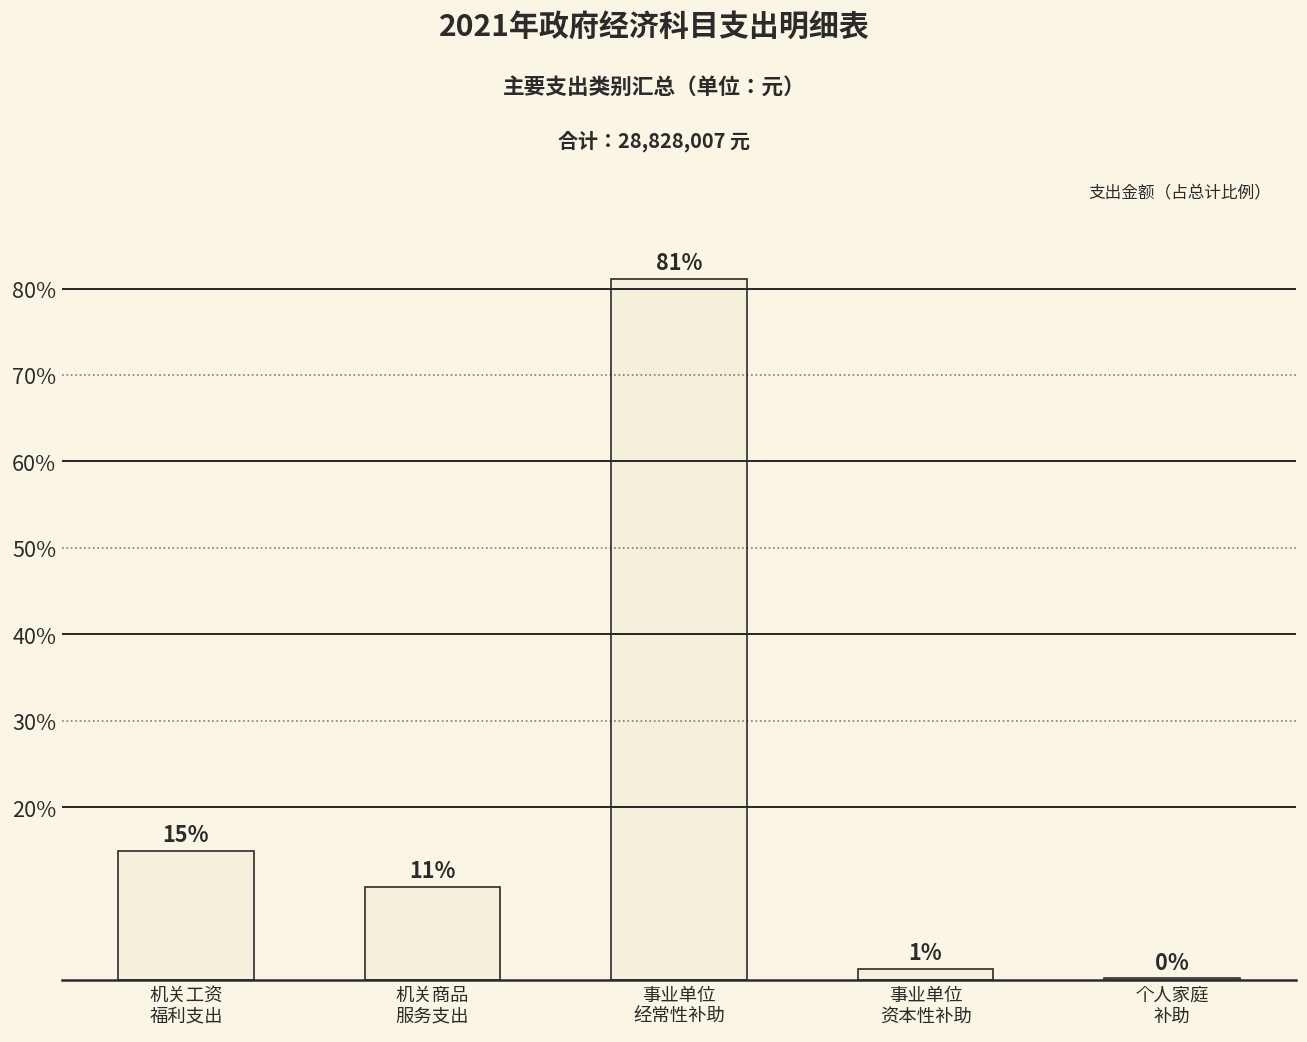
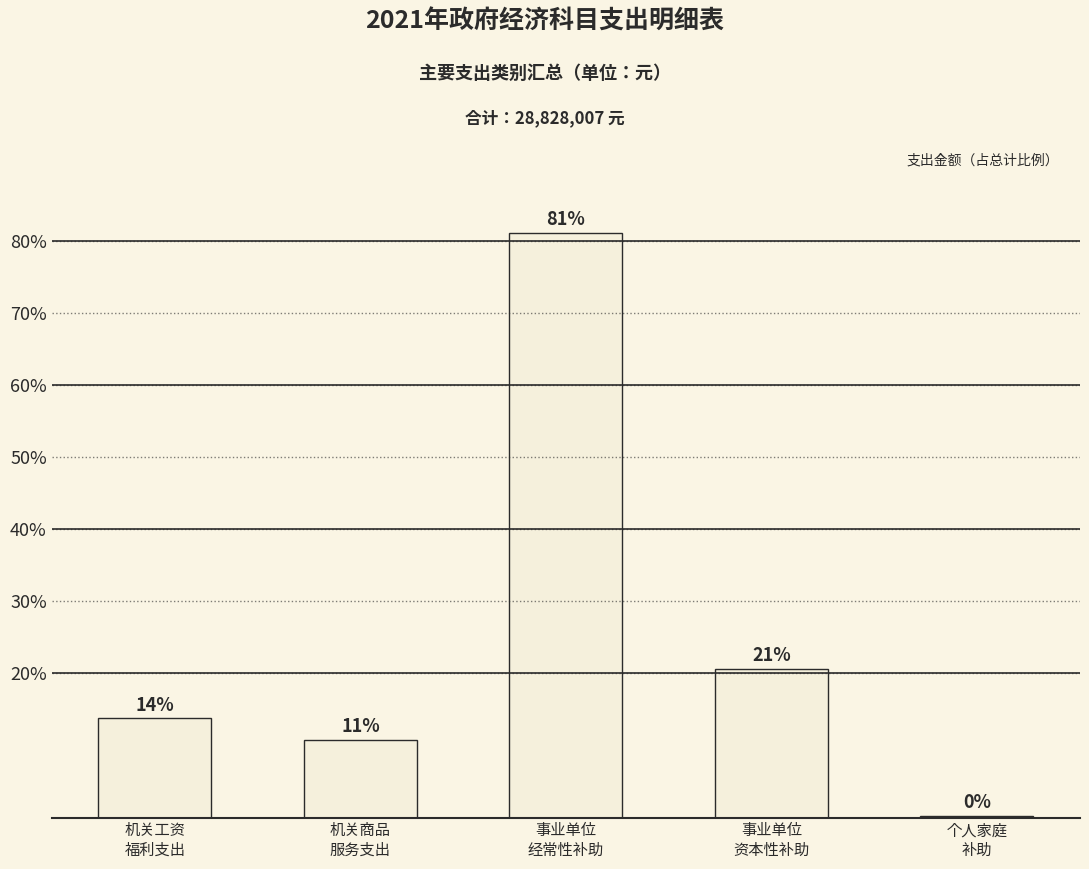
机关工资 福利支出: 15% -> 14%
事业单位 资本性补助: 1% -> 21%
